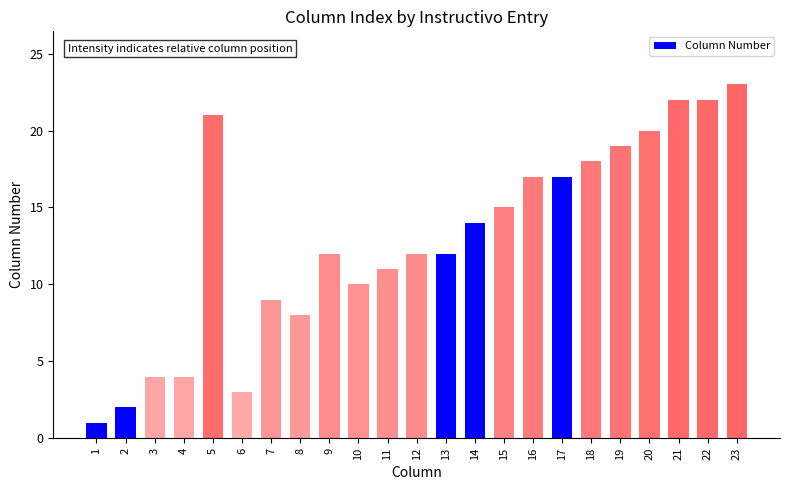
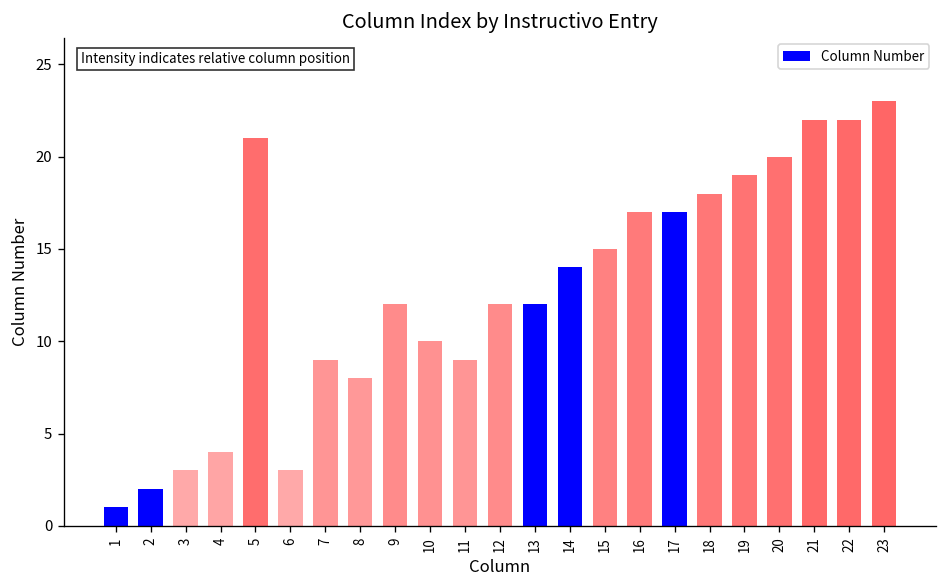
3: 4 -> 3
11: 11 -> 9
